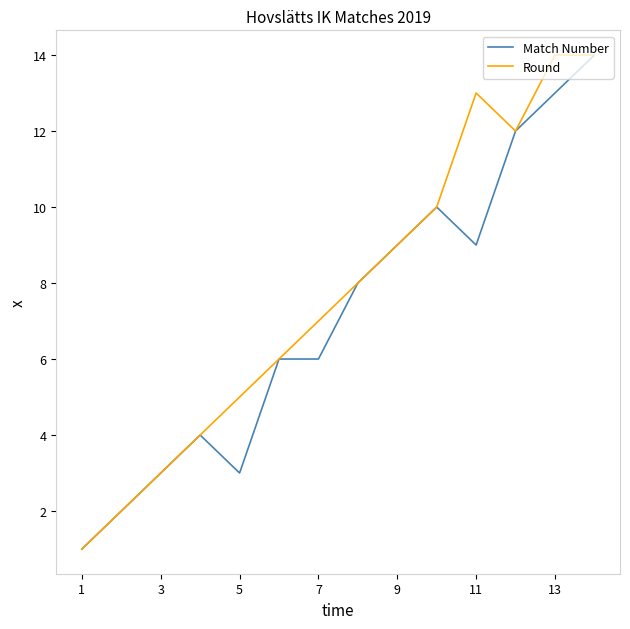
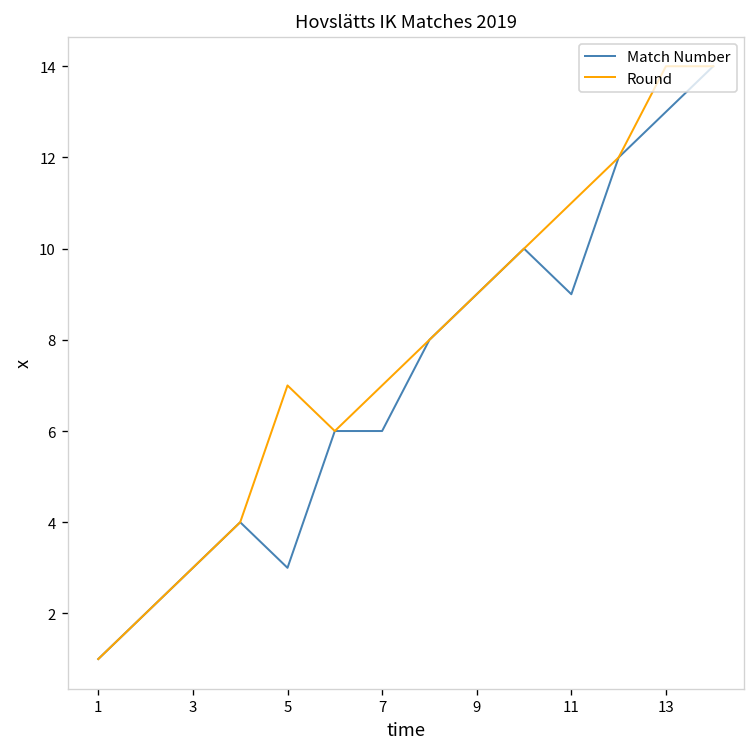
Round, 5: 5 -> 7
Round, 11: 13 -> 11
